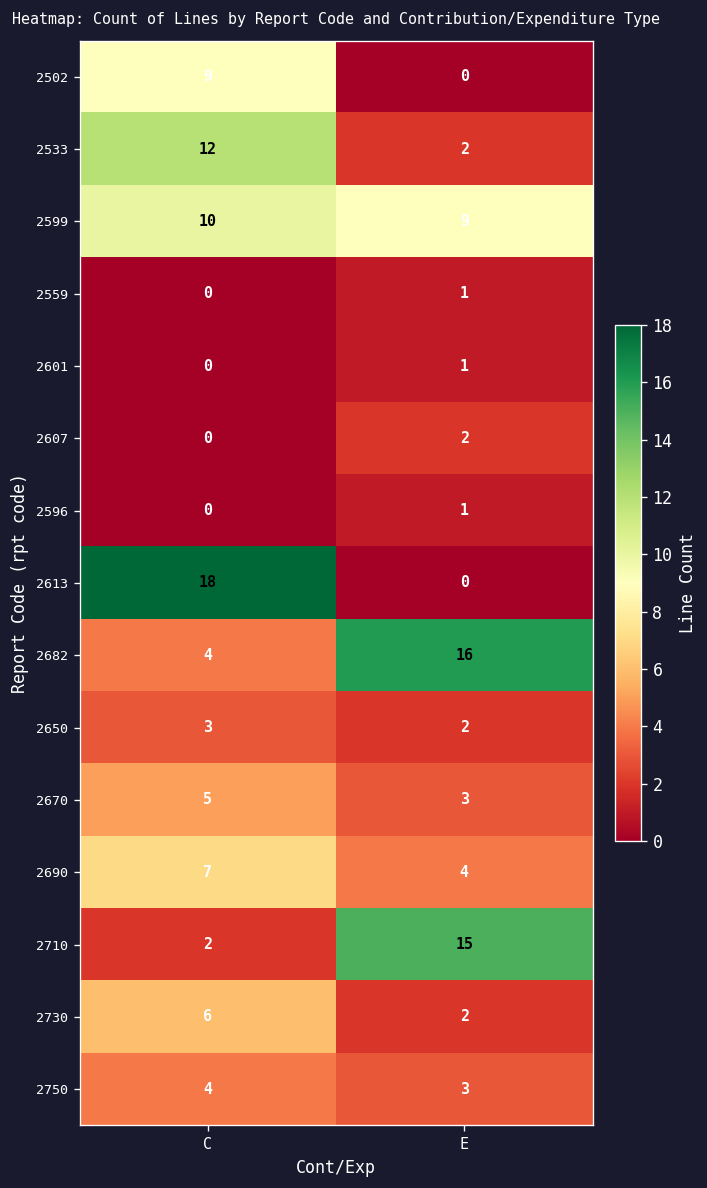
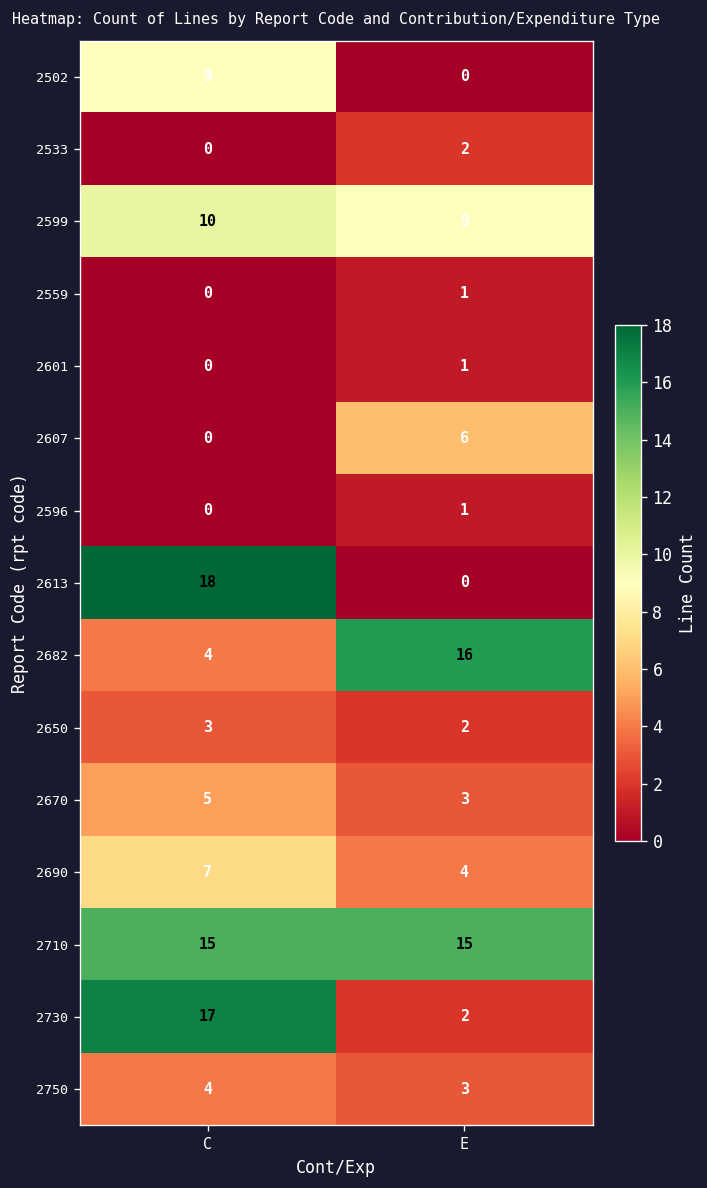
2533, C: 12 -> 0
2607, E: 2 -> 6
2710, C: 2 -> 15
2730, C: 6 -> 17
